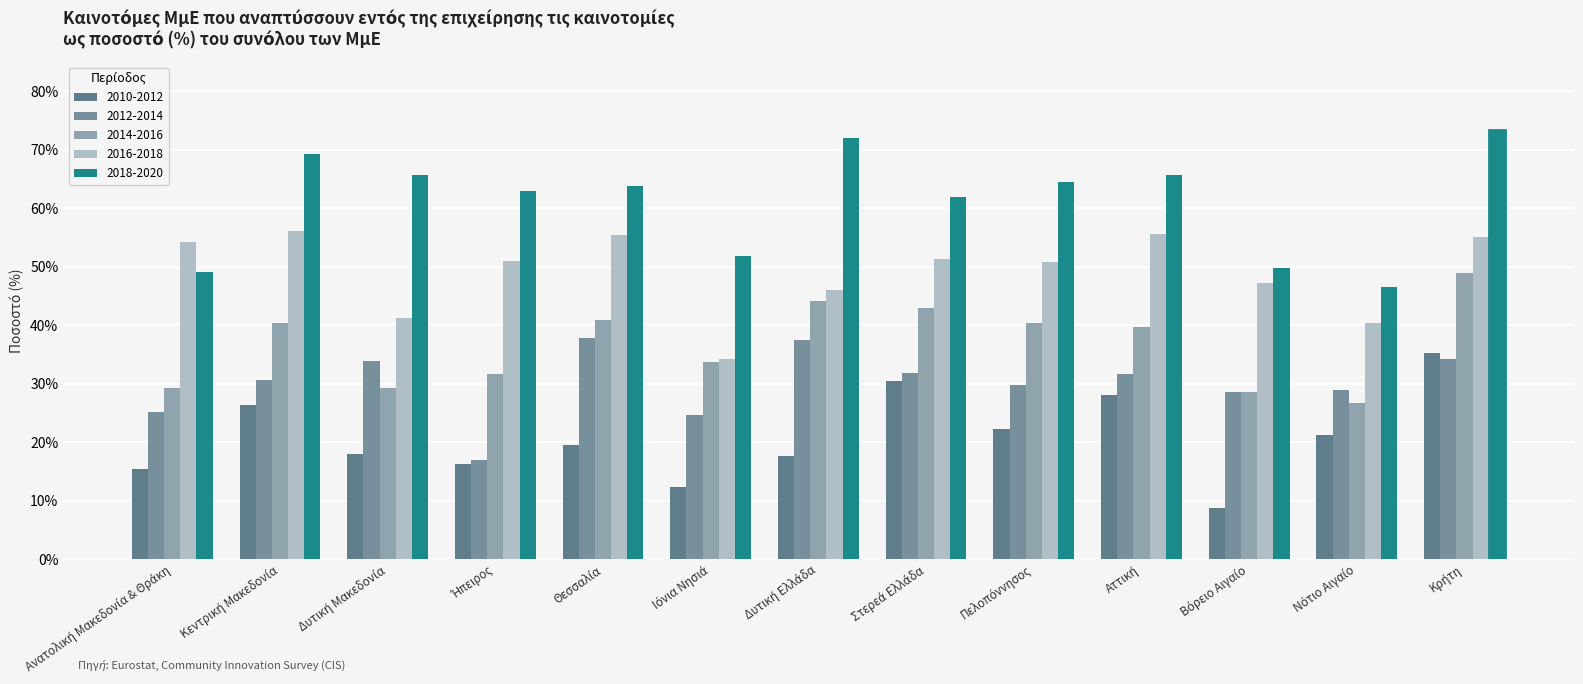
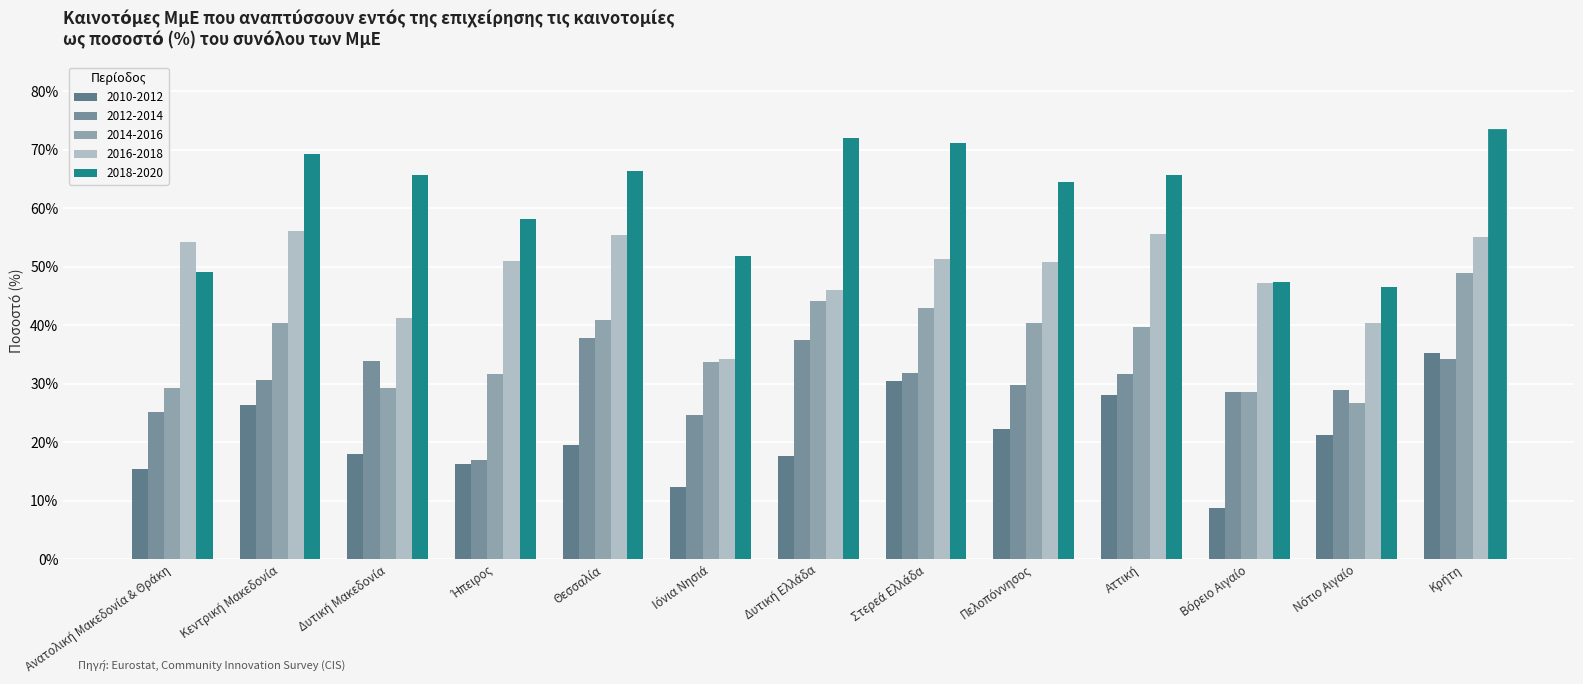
2018-2020, Ήπειρος: 63% -> 58%
2018-2020, Θεσσαλία: 64% -> 66%
2018-2020, Στερεά Ελλάδα: 62% -> 71%
2018-2020, Βόρειο Αιγαίο: 50% -> 47%
